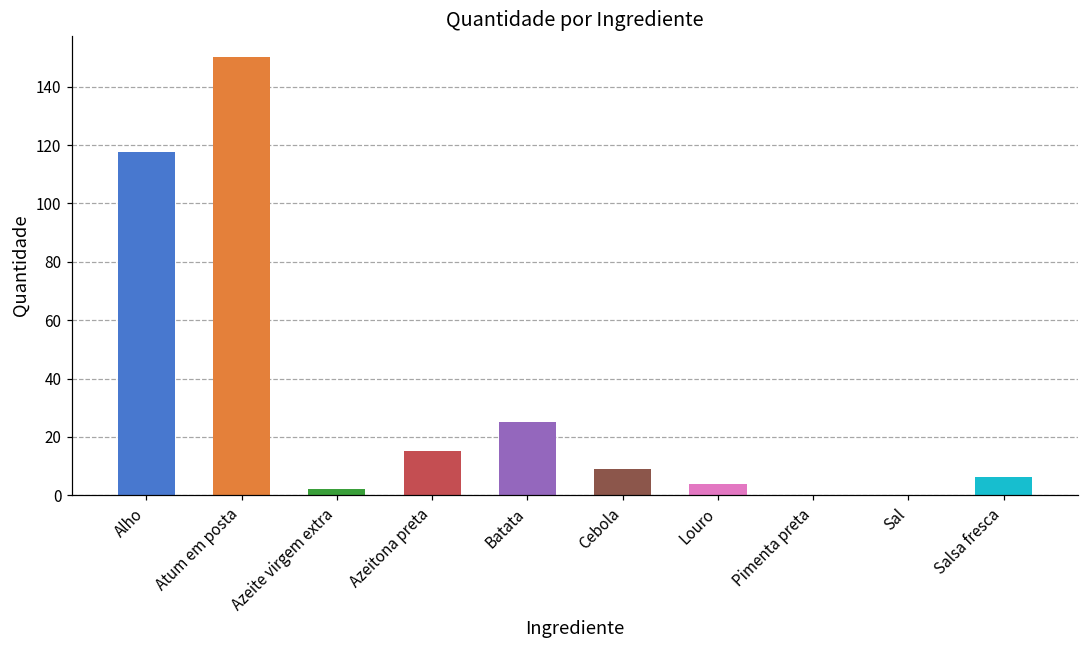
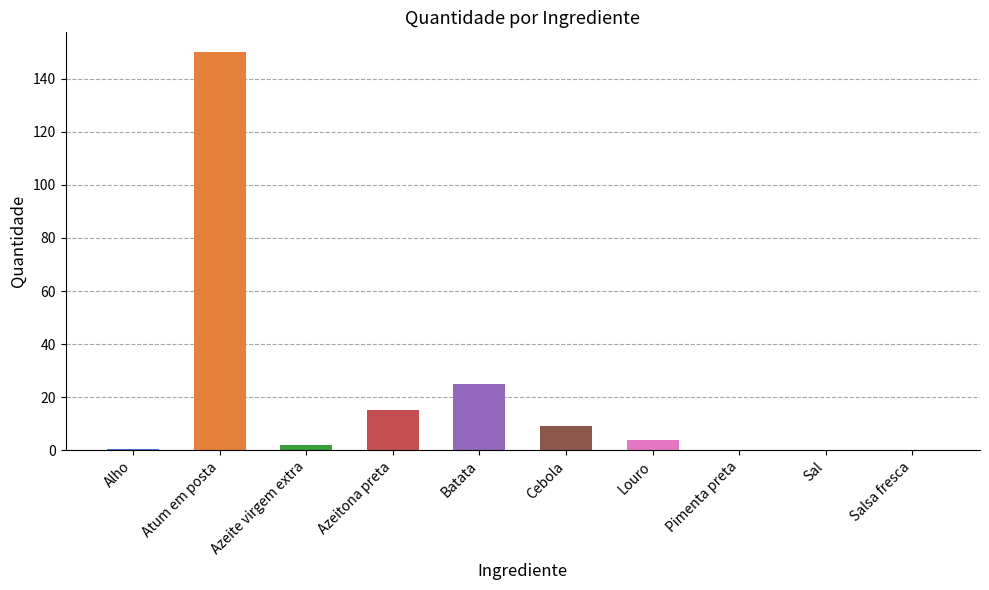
Alho: 118 -> 1
Salsa fresca: 6 -> 0
